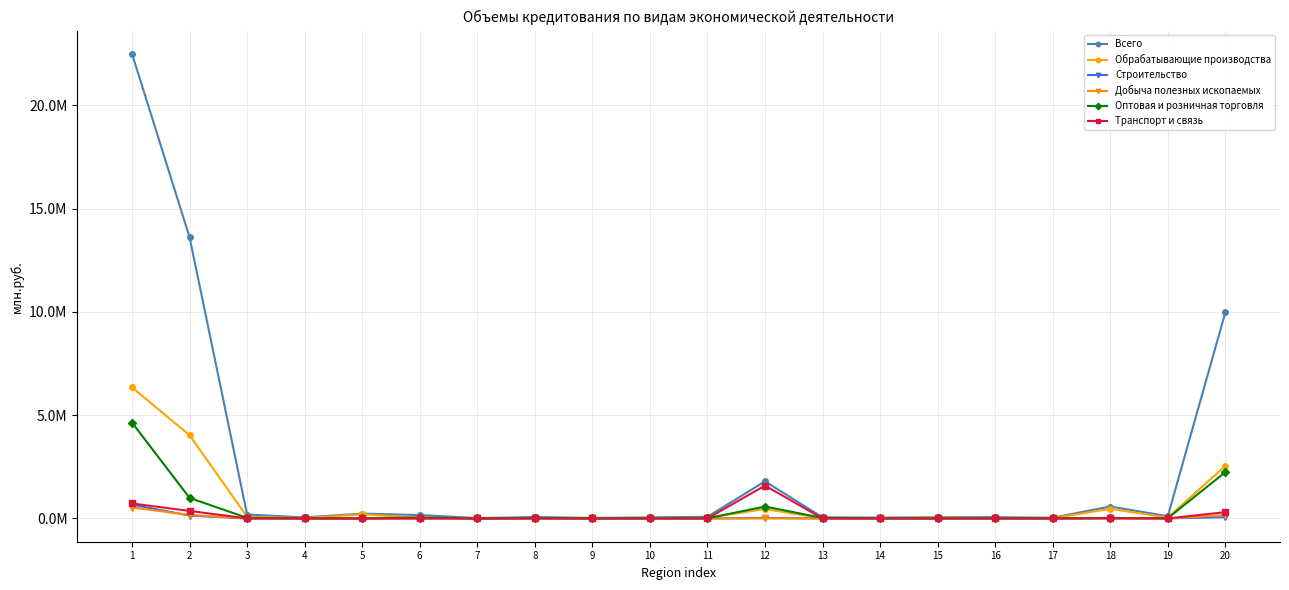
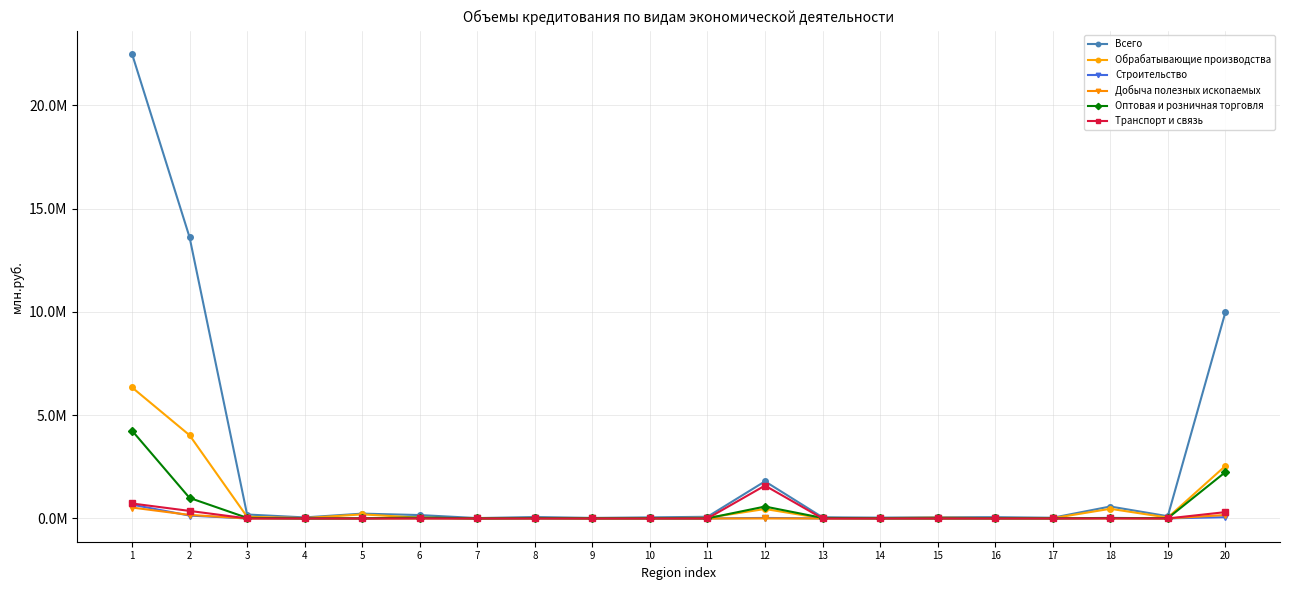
Оптовая и розничная торговля, 1: 4600000 -> 4300000
